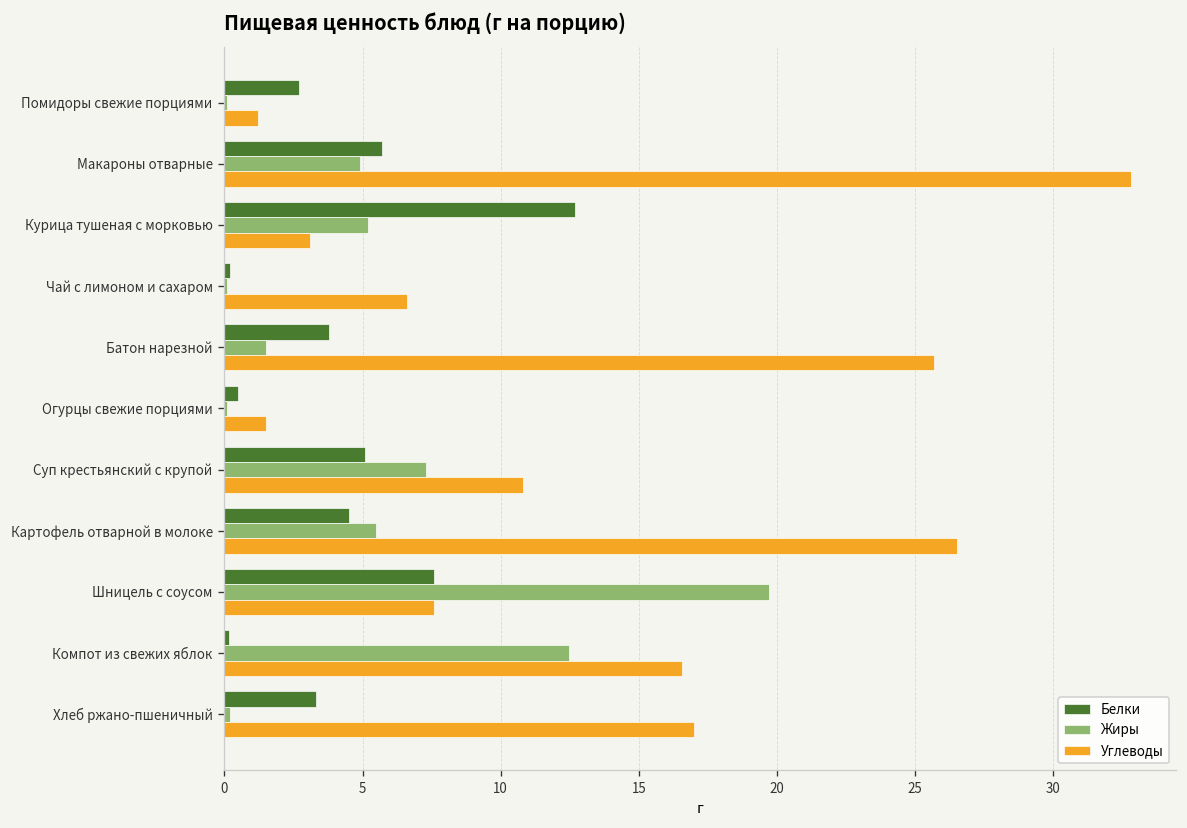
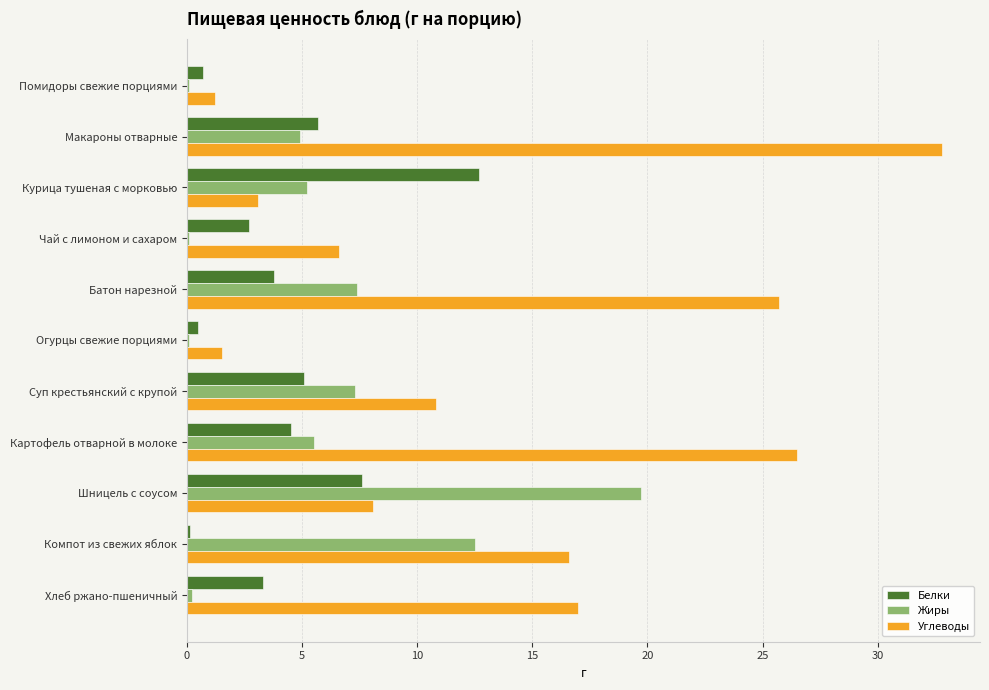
Белки, Помидоры свежие порциями: 2.7 -> 0.7
Белки, Чай с лимоном и сахаром: 0.2 -> 2.7
Жиры, Батон нарезной: 1.5 -> 7.4
Углеводы, Шницель с соусом: 7.6 -> 8.1
